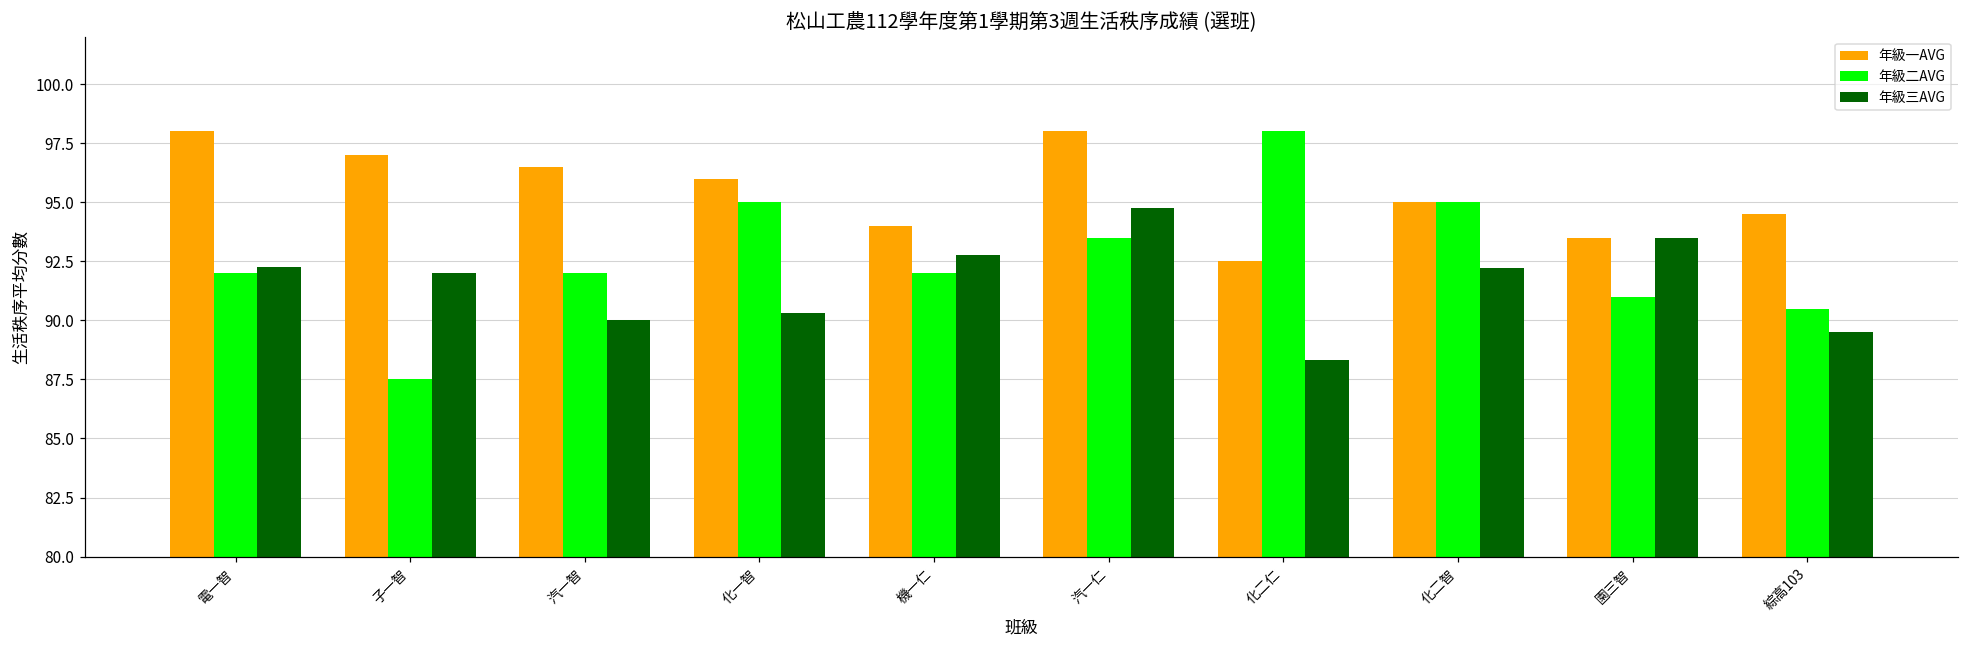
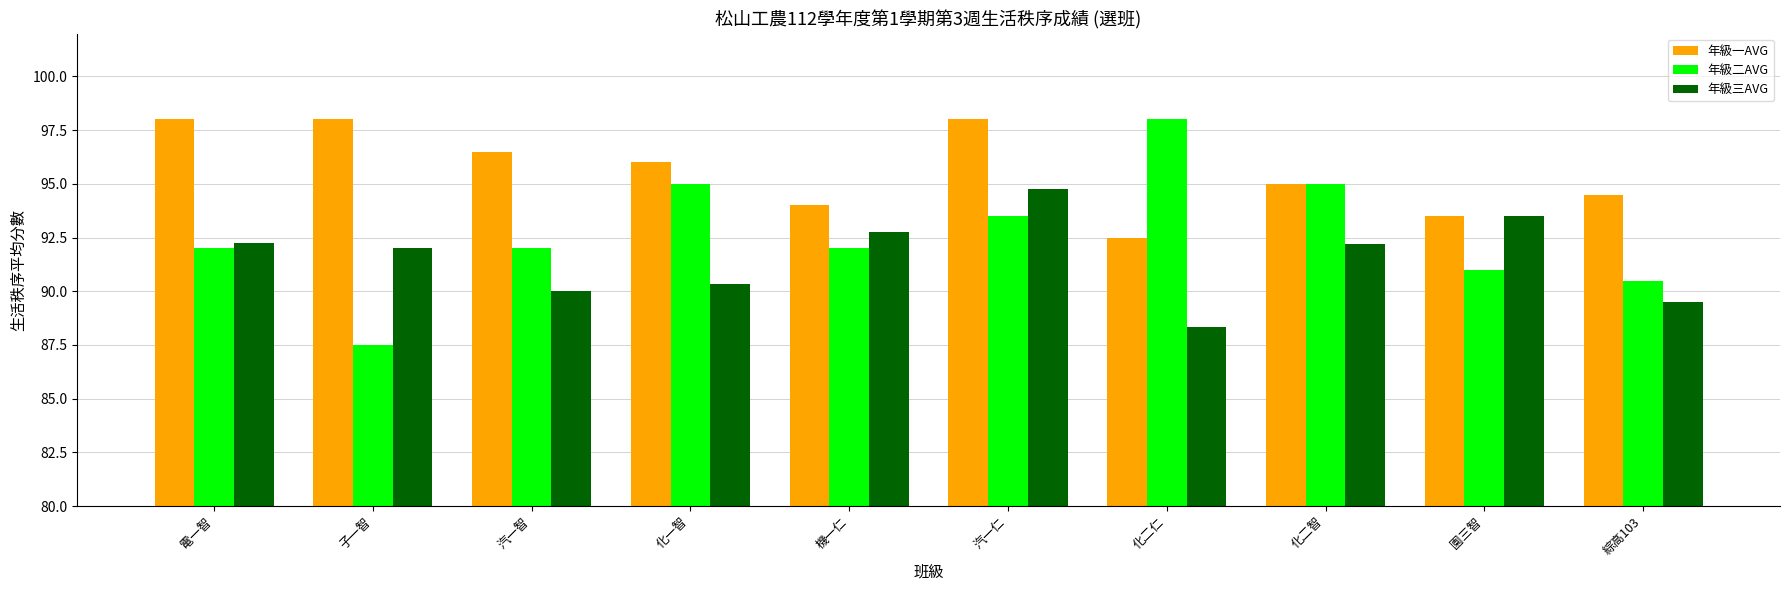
年級一AVG, 子一智: 97 -> 98
